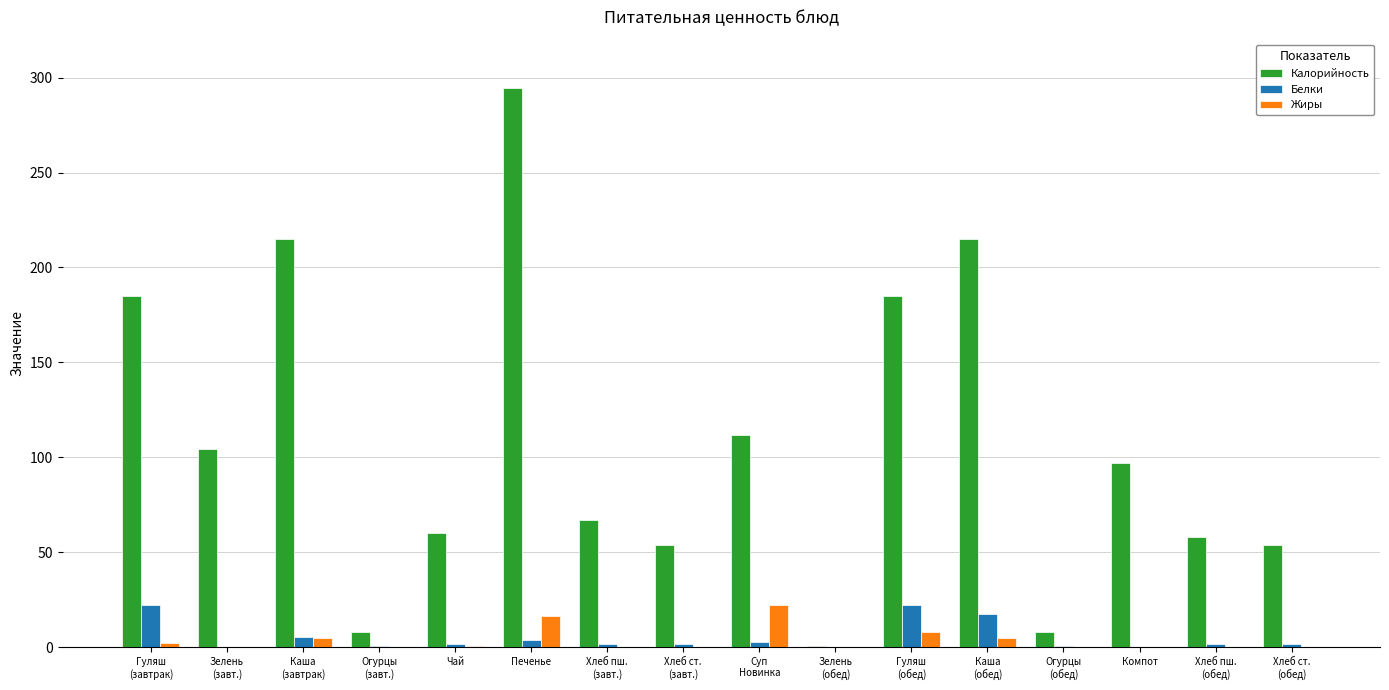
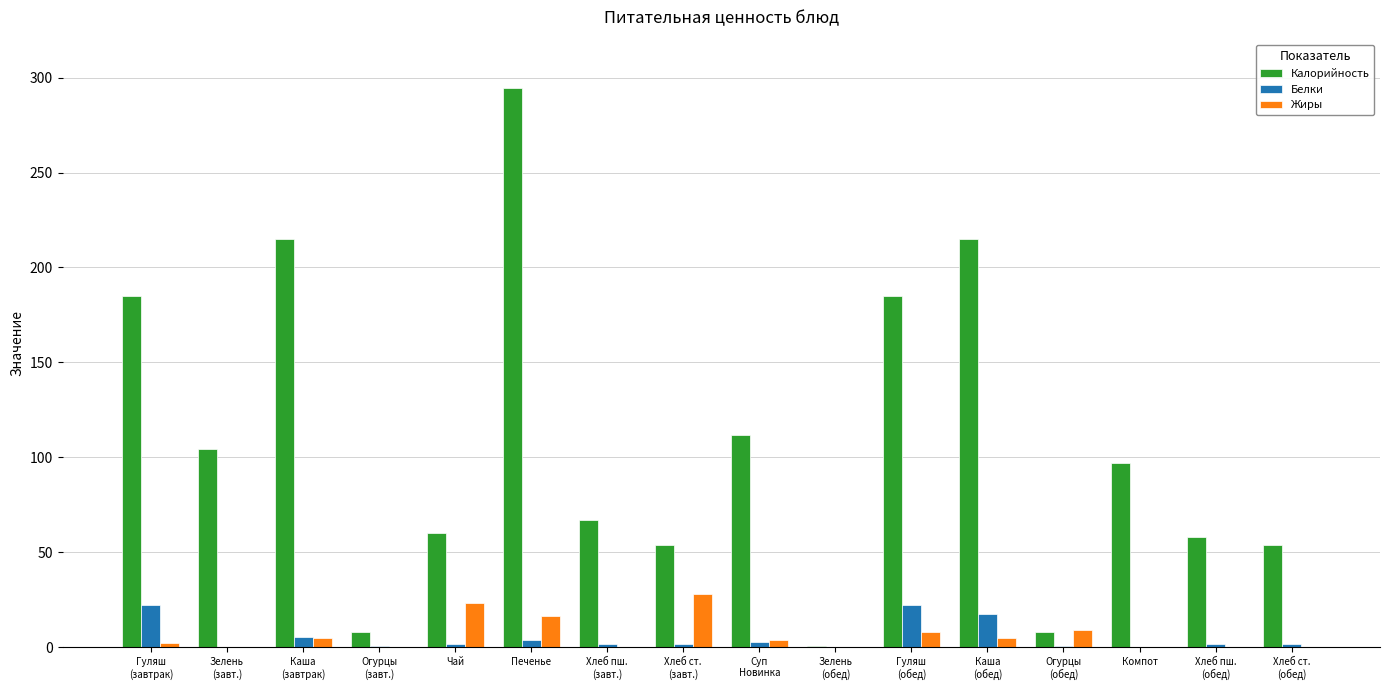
Жиры, Чай: 0 -> 23
Жиры, Хлеб ст. (завт.): 0 -> 28
Жиры, Суп Новинка: 22 -> 4
Жиры, Огурцы (обед): 0 -> 9
